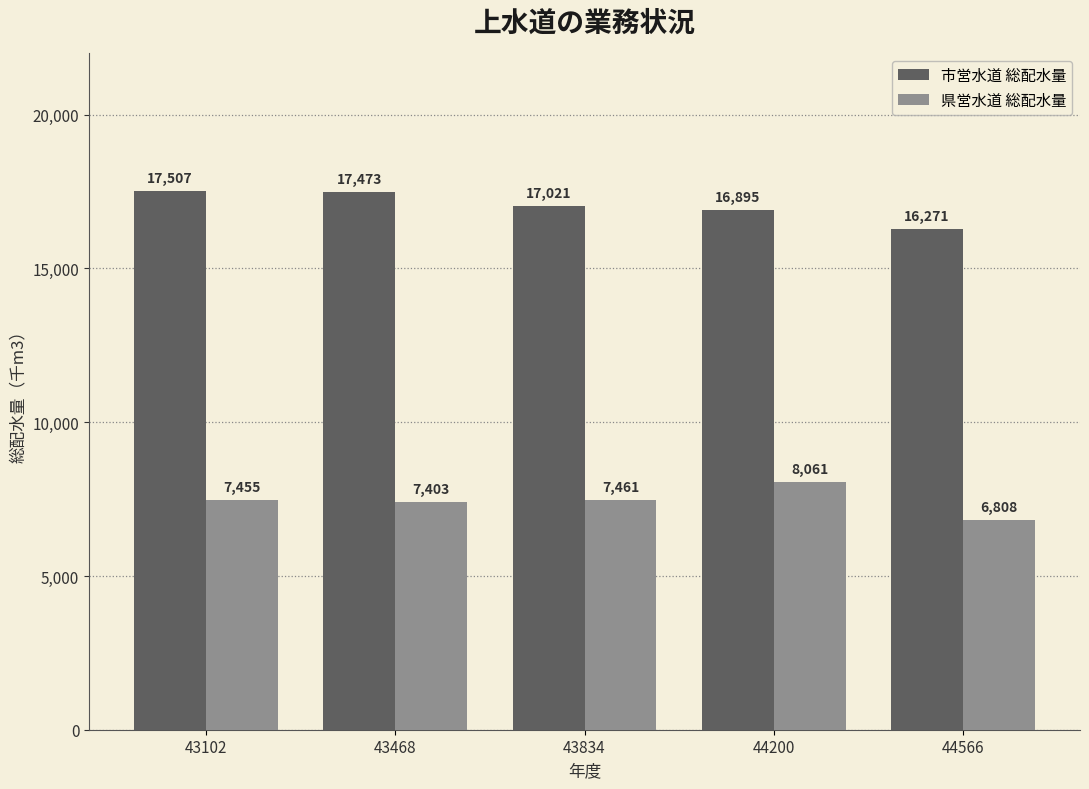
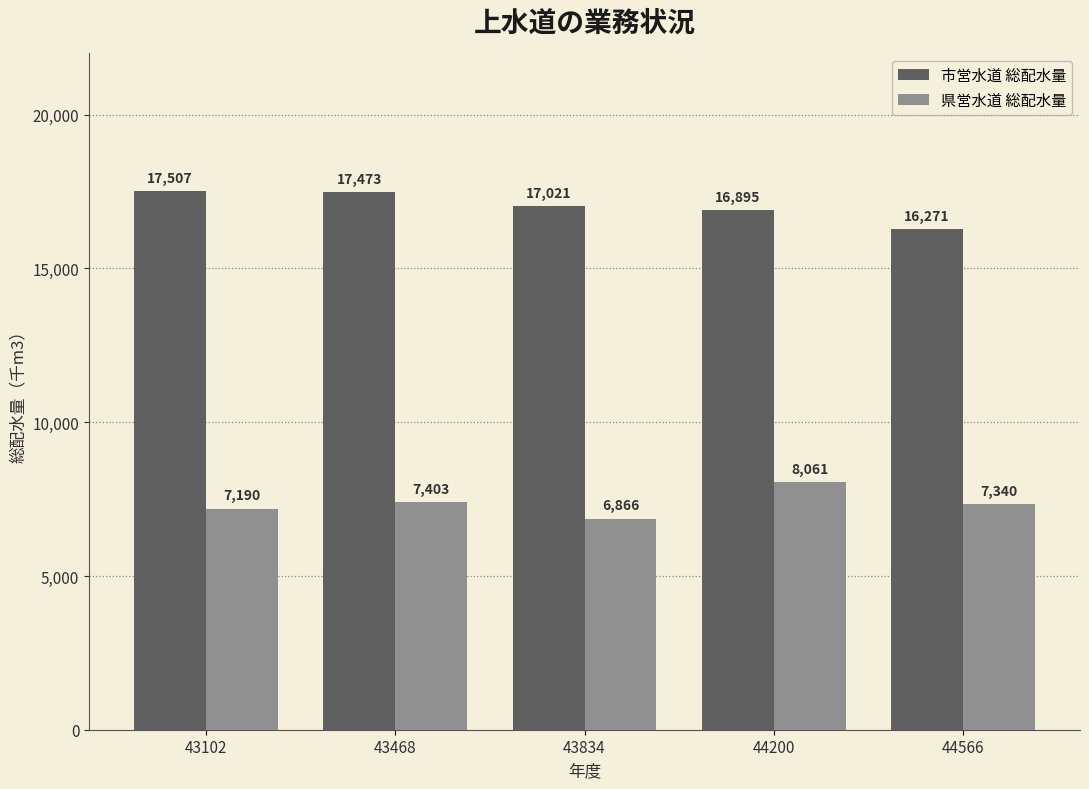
県営水道 総配水量, 43102: 7,455 -> 7,190
県営水道 総配水量, 43834: 7,461 -> 6,866
県営水道 総配水量, 44566: 6,808 -> 7,340
